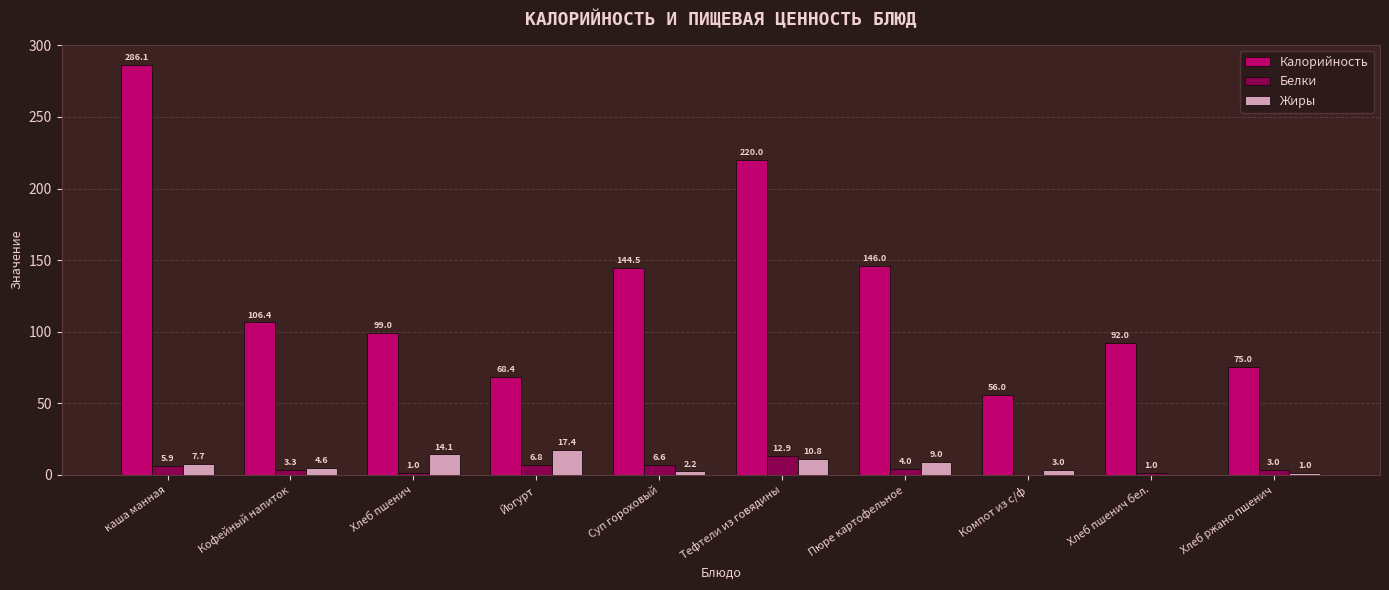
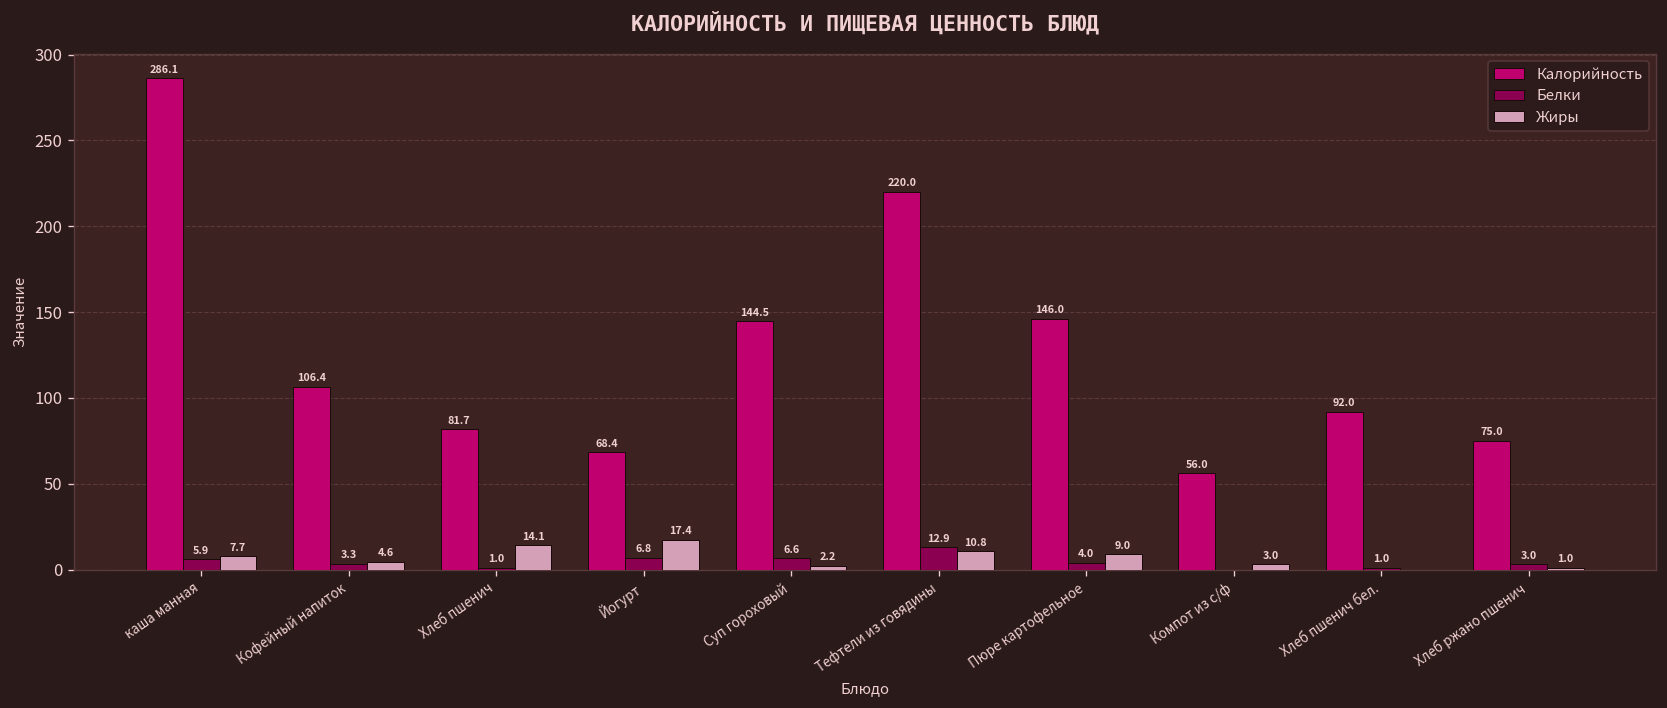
Калорийность, Хлеб пшенич: 99.0 -> 81.7
